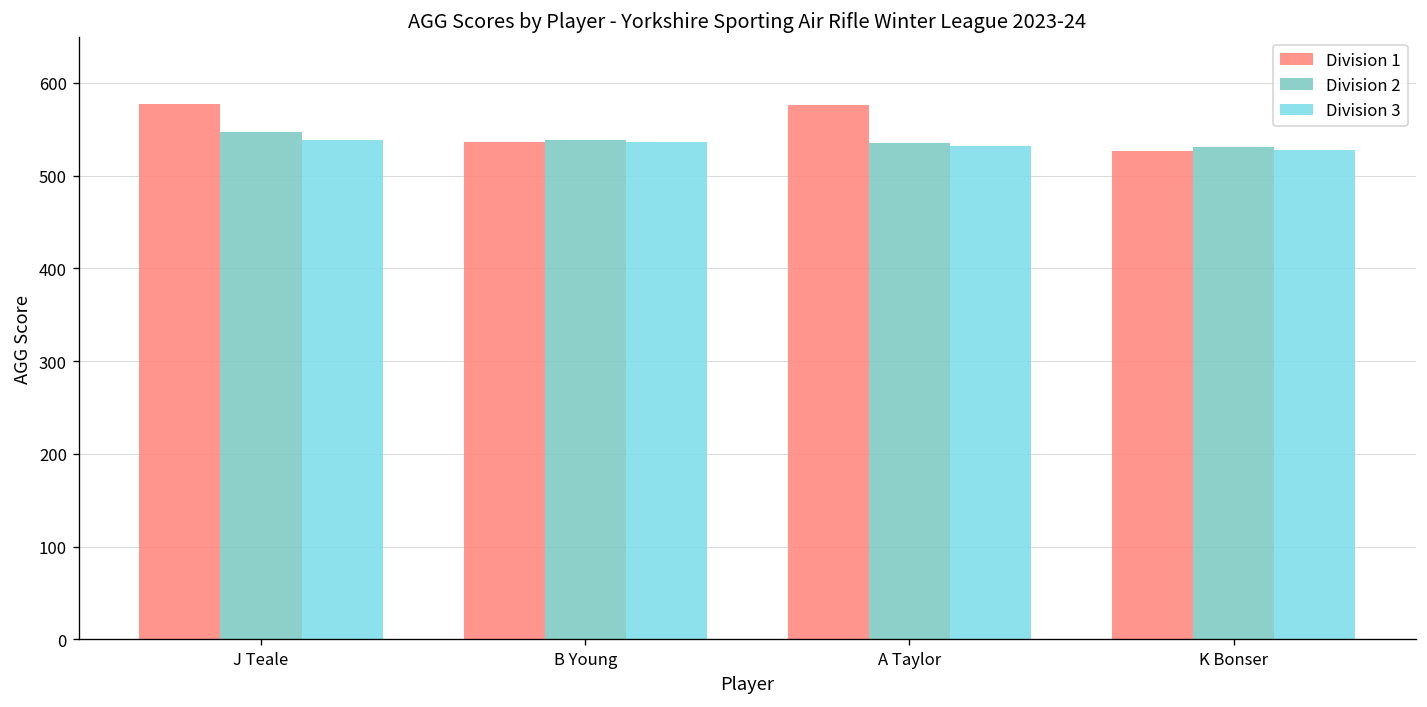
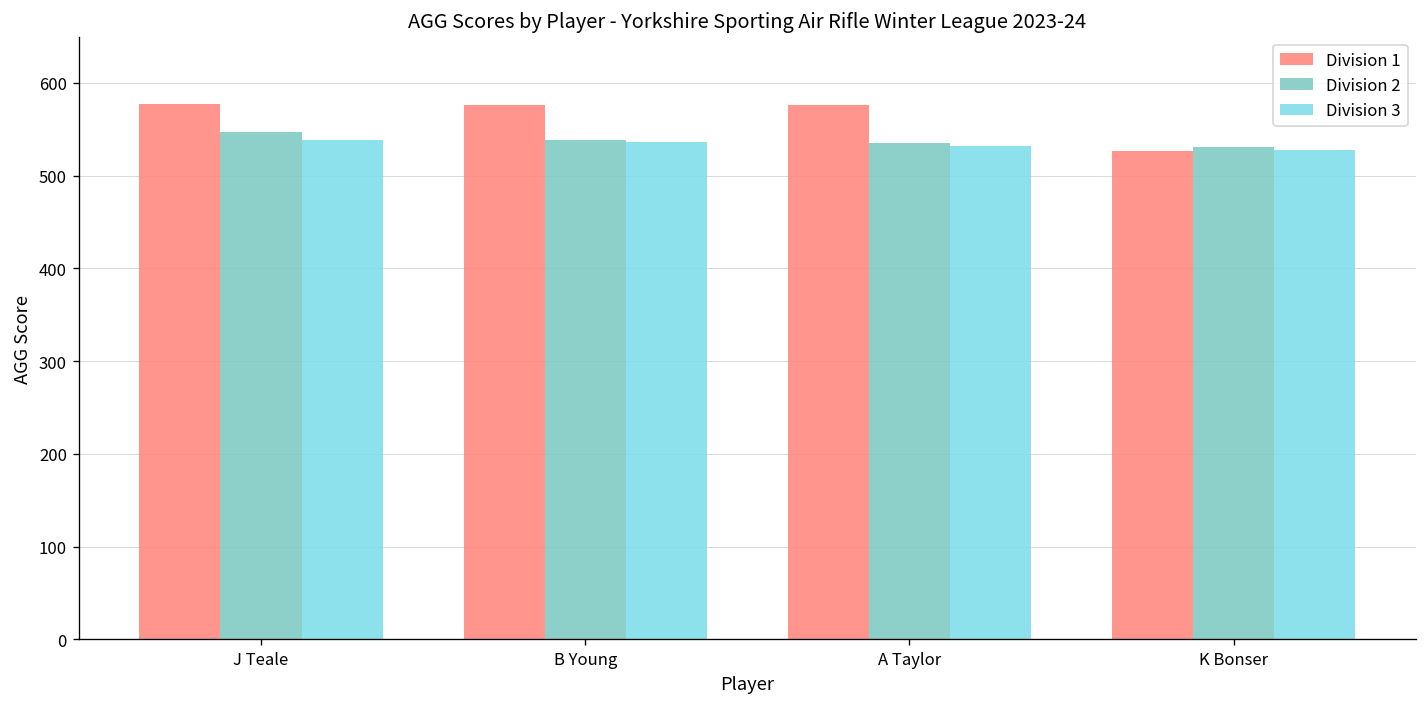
Division 1, B Young: 540 -> 580
